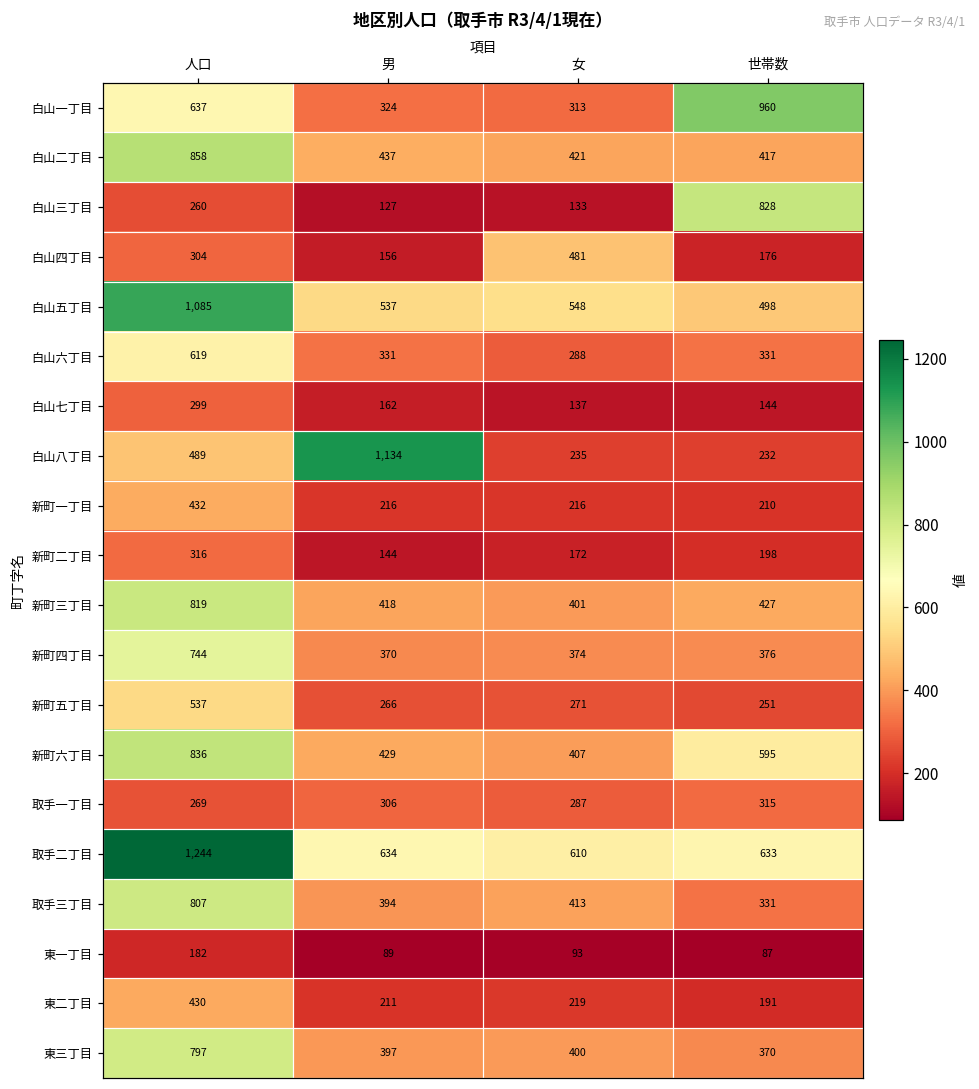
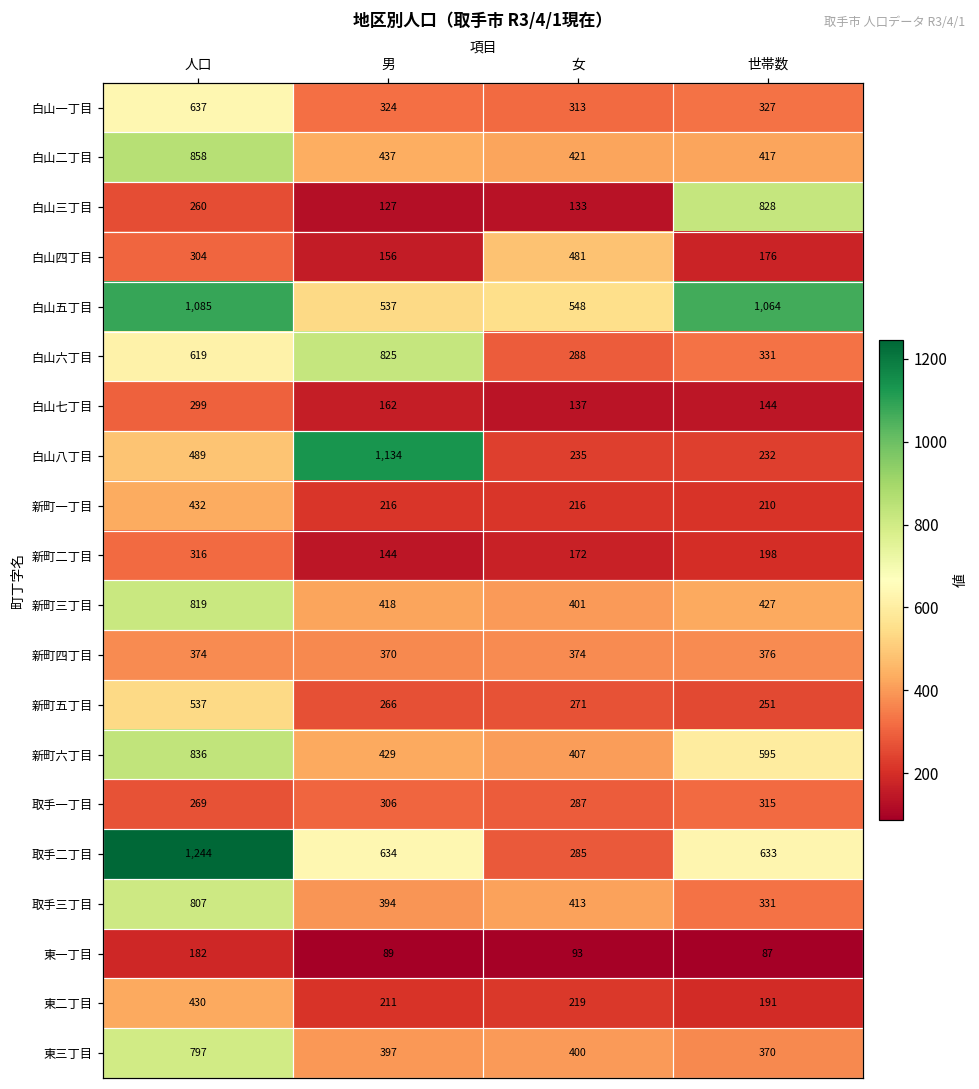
白山一丁目, 世帯数: 960 -> 327
白山五丁目, 世帯数: 498 -> 1,064
白山六丁目, 男: 331 -> 825
新町四丁目, 人口: 744 -> 374
取手二丁目, 女: 610 -> 285
